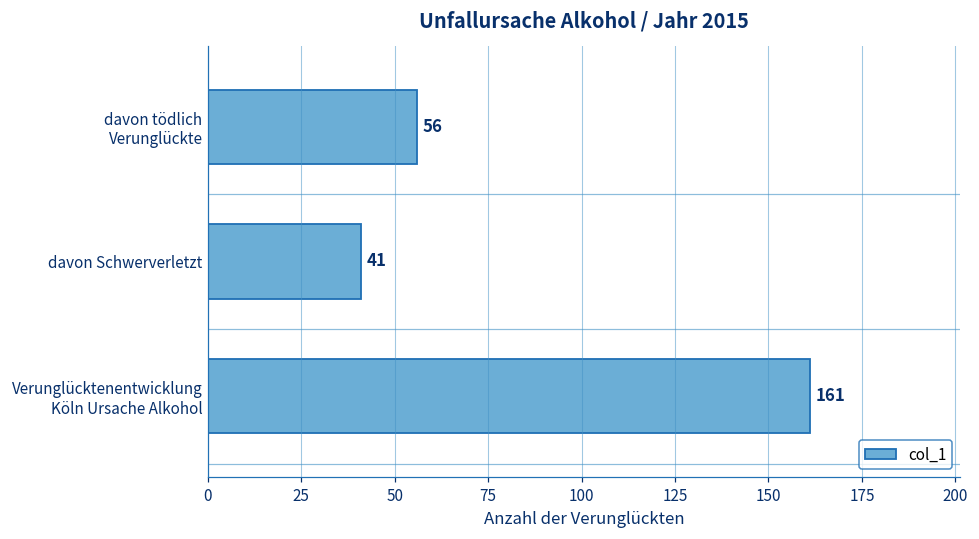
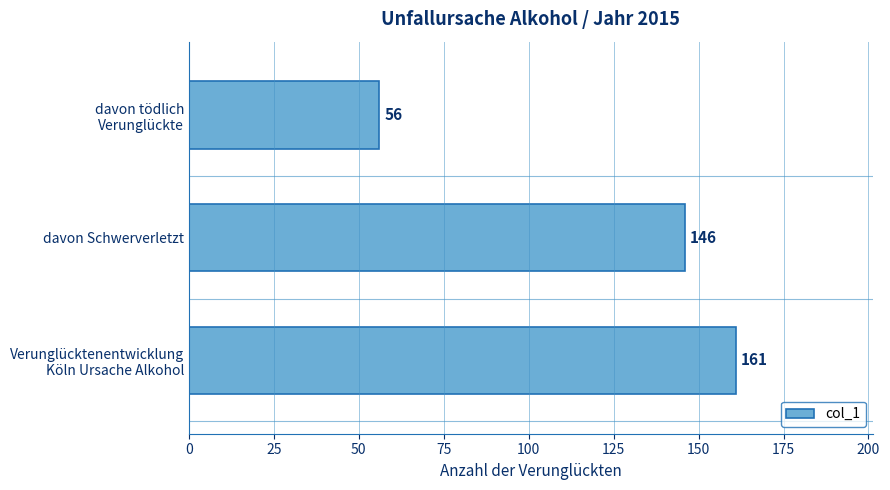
davon Schwerverletzt: 41 -> 146
